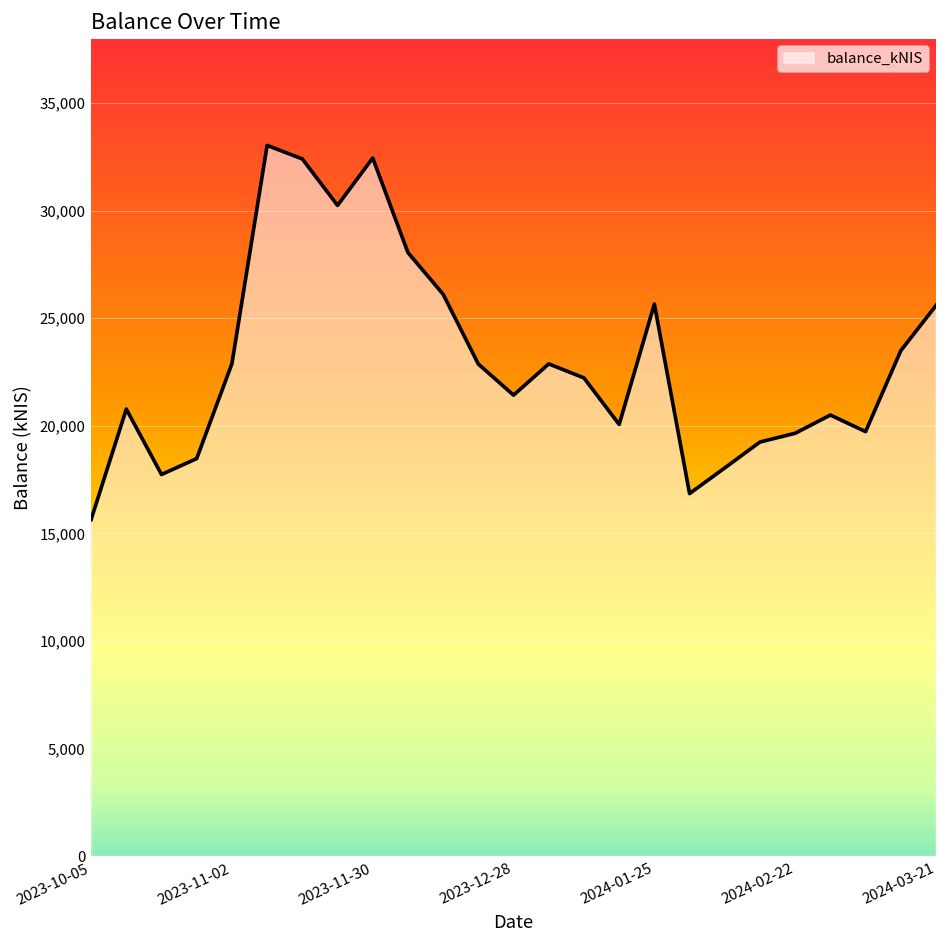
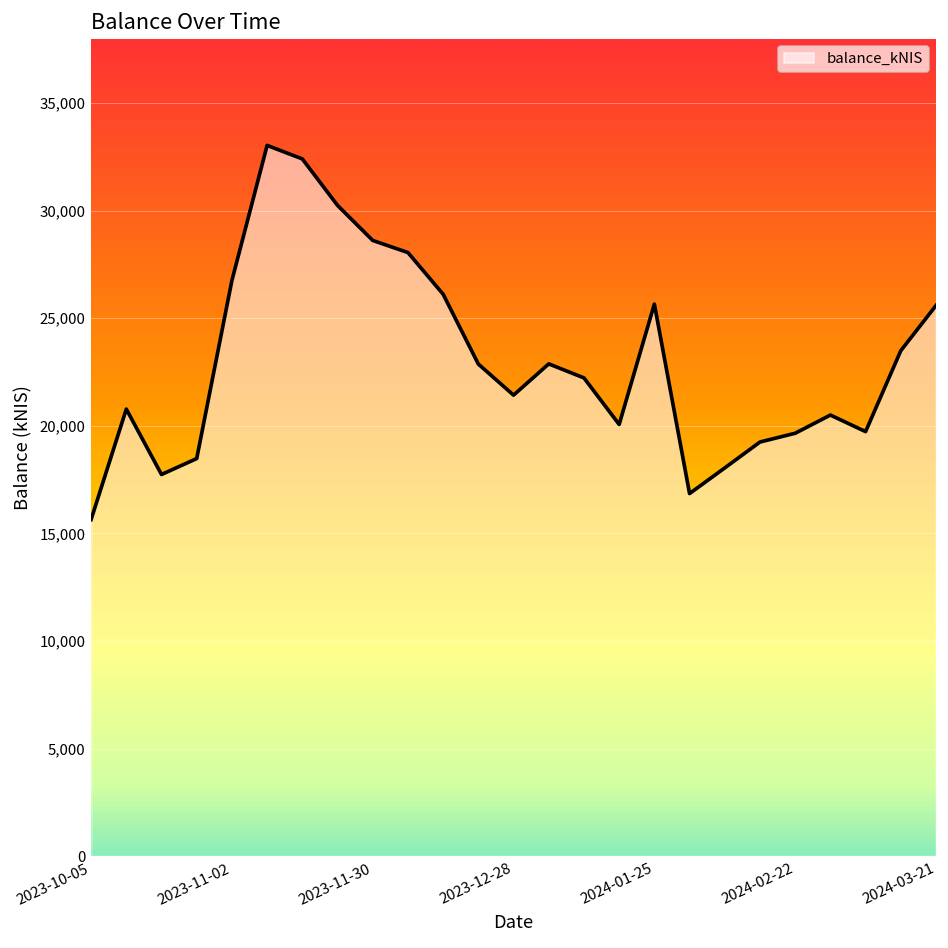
2023-11-02: 22,900 -> 26,700
2023-11-30: 32,400 -> 28,600
